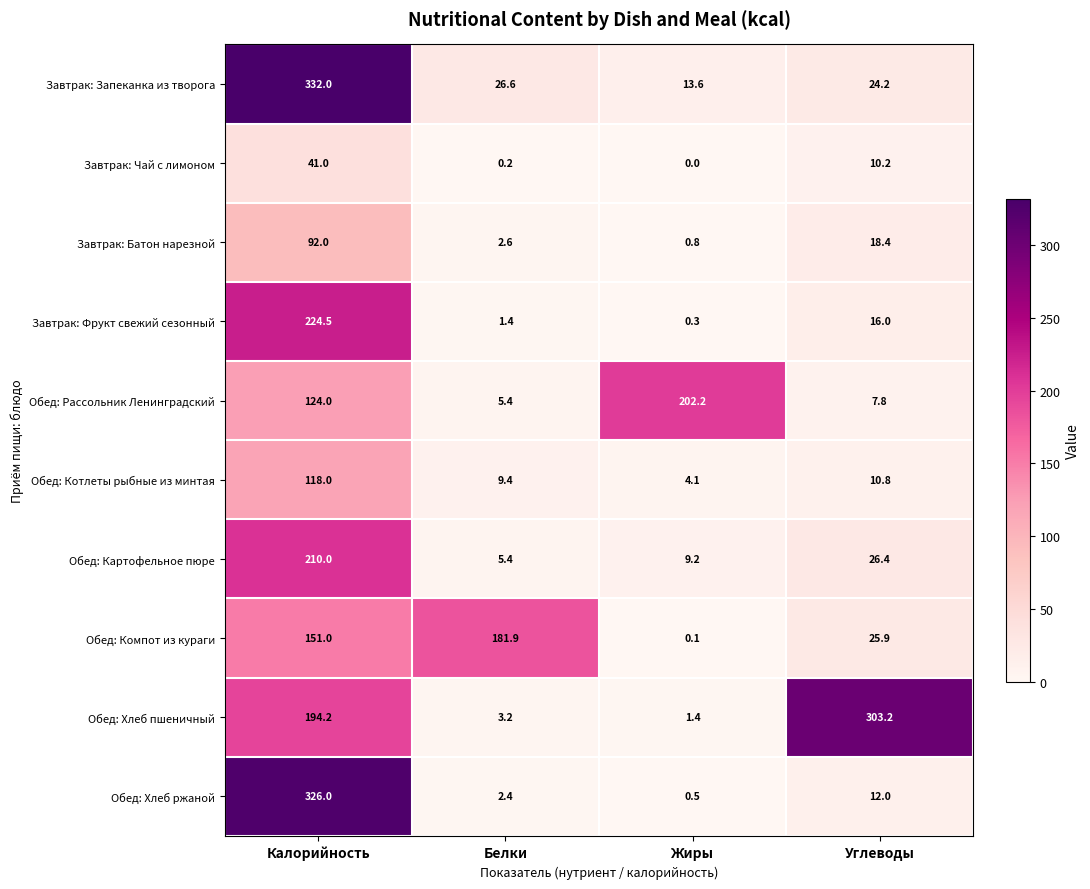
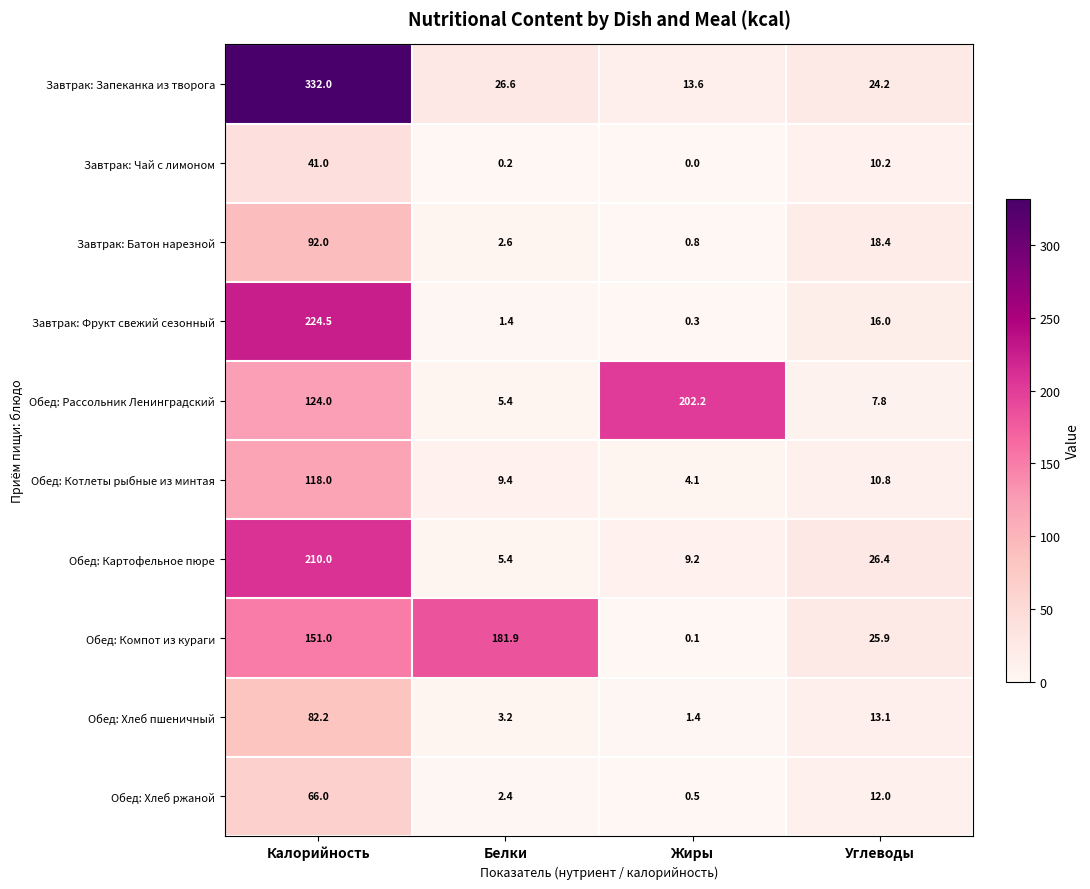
Обед: Хлеб пшеничный, Калорийность: 194.2 -> 82.2
Обед: Хлеб пшеничный, Углеводы: 303.2 -> 13.1
Обед: Хлеб ржаной, Калорийность: 326.0 -> 66.0
